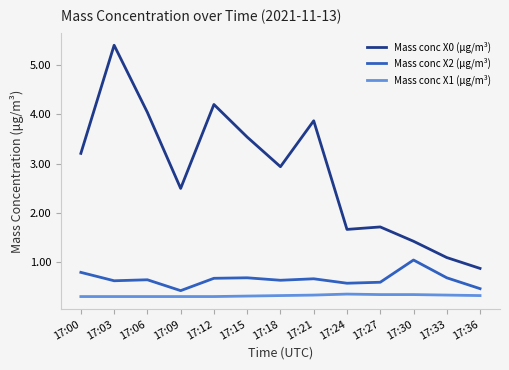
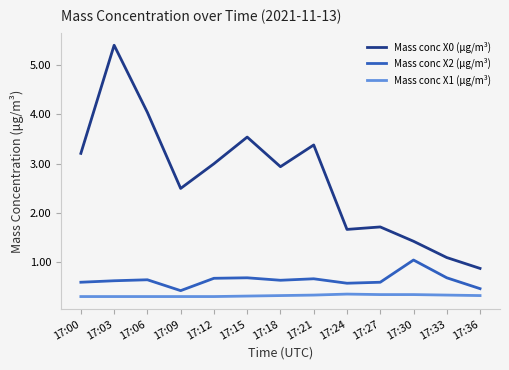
Mass conc X2 (μg/m³), 17:00: 0.8 -> 0.6
Mass conc X0 (μg/m³), 17:12: 4.2 -> 3.0
Mass conc X0 (μg/m³), 17:21: 3.9 -> 3.4
